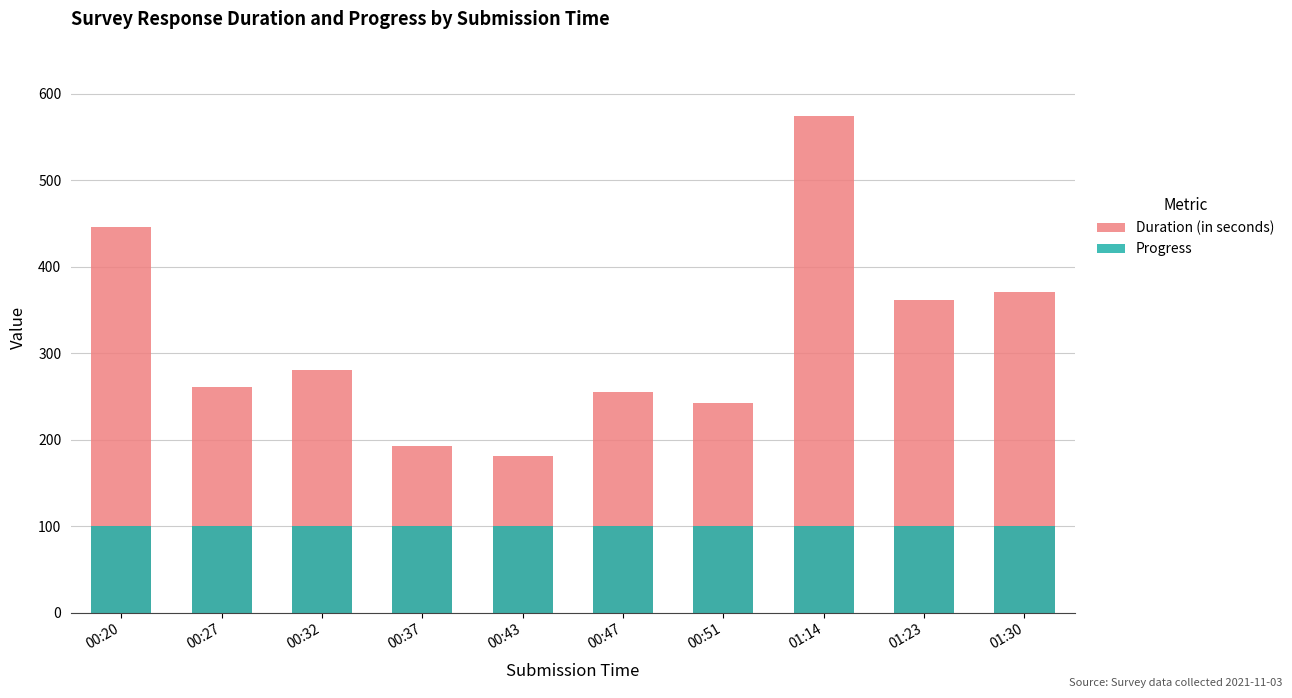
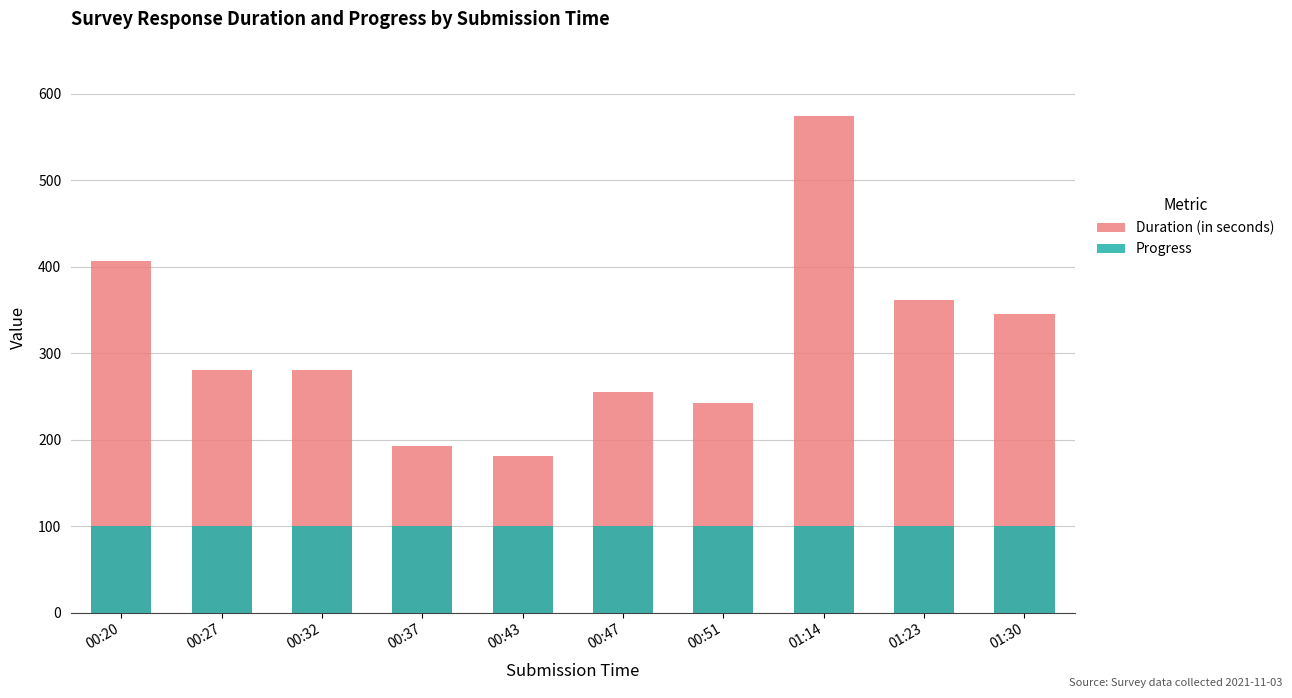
Duration (in seconds), 00:20: 450 -> 410
Duration (in seconds), 00:27: 260 -> 280
Duration (in seconds), 01:30: 370 -> 350
